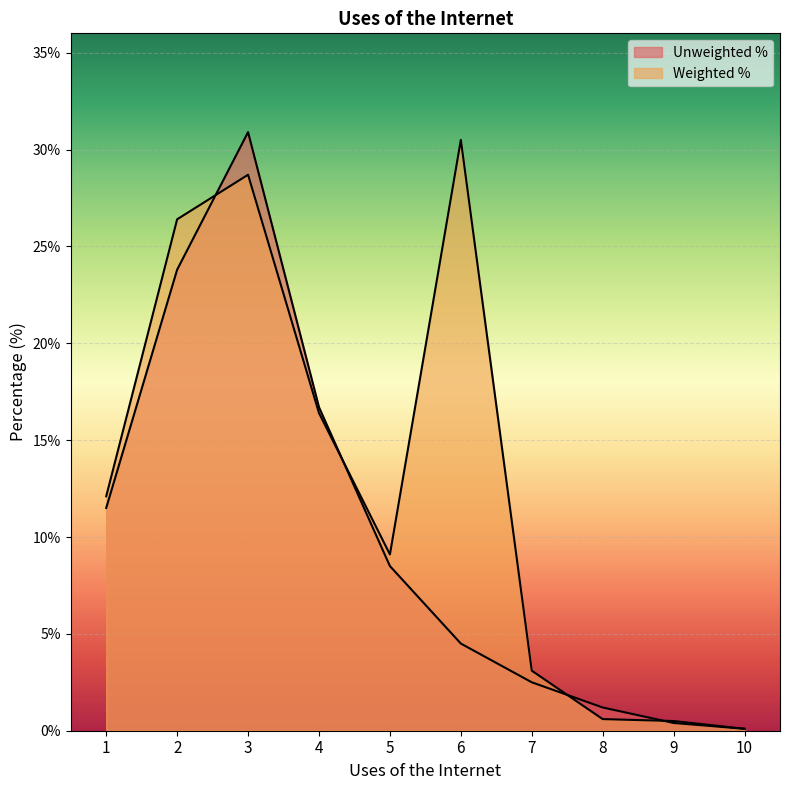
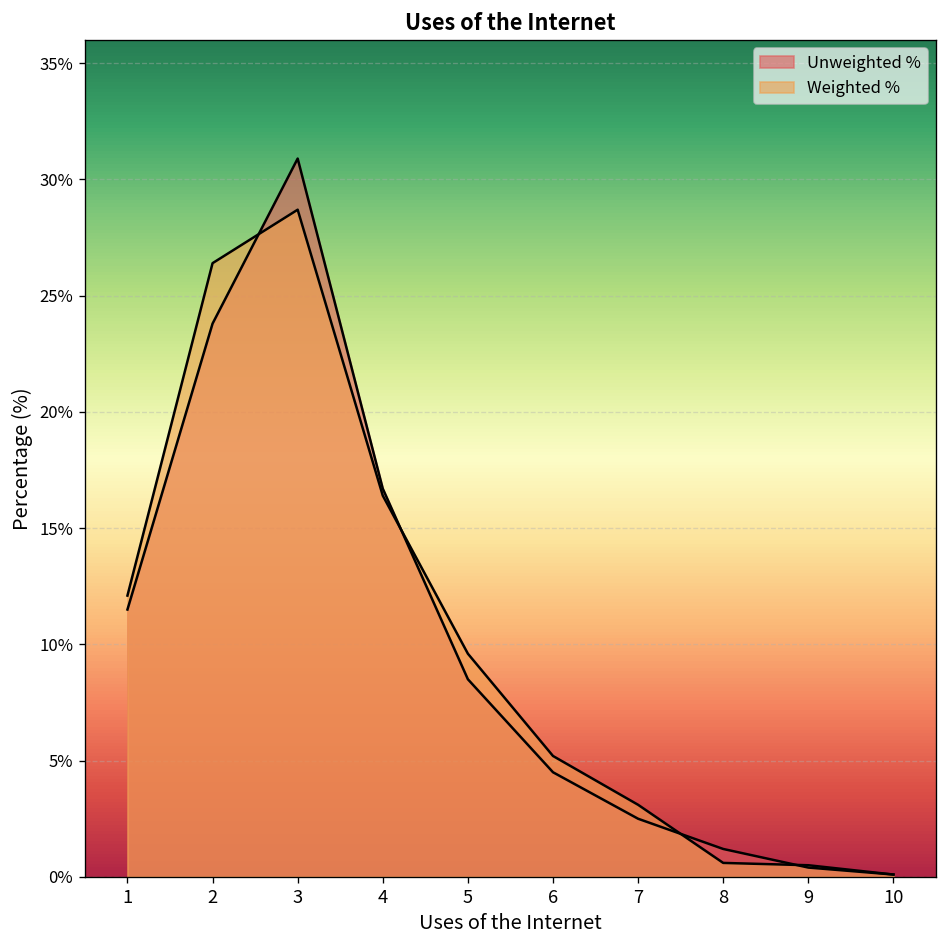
Weighted %, 5: 9.1% -> 9.6%
Weighted %, 6: 30.5% -> 5.2%
